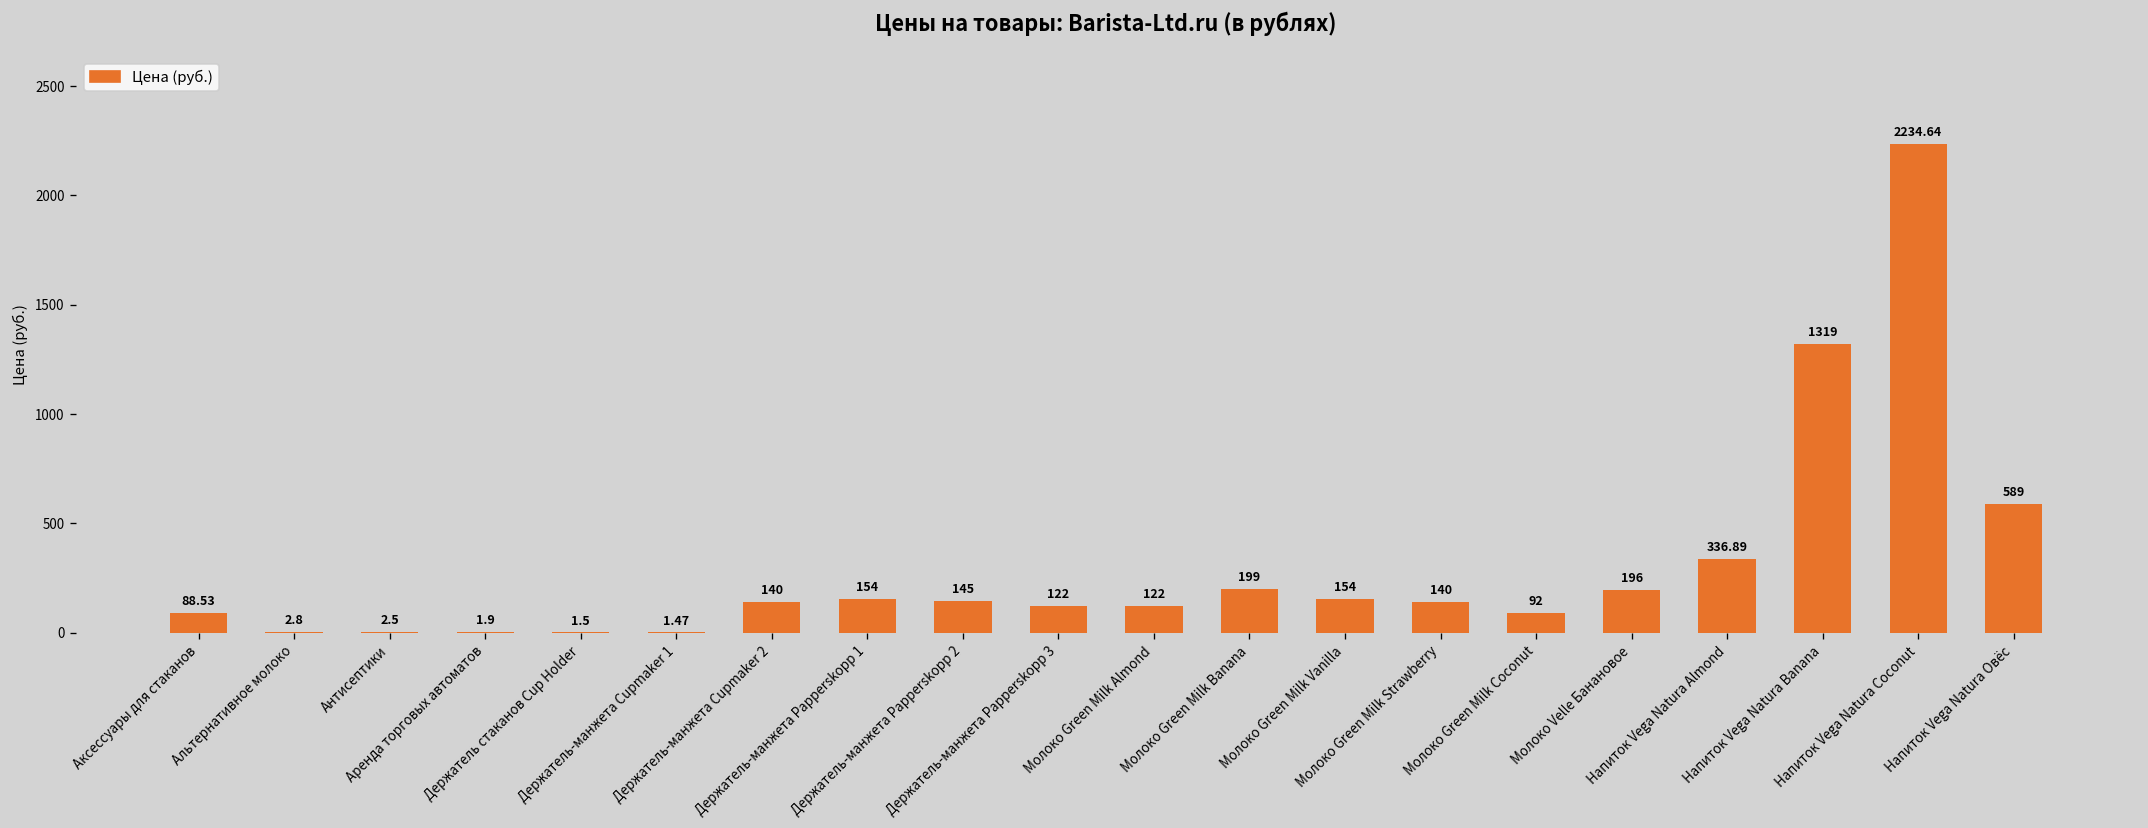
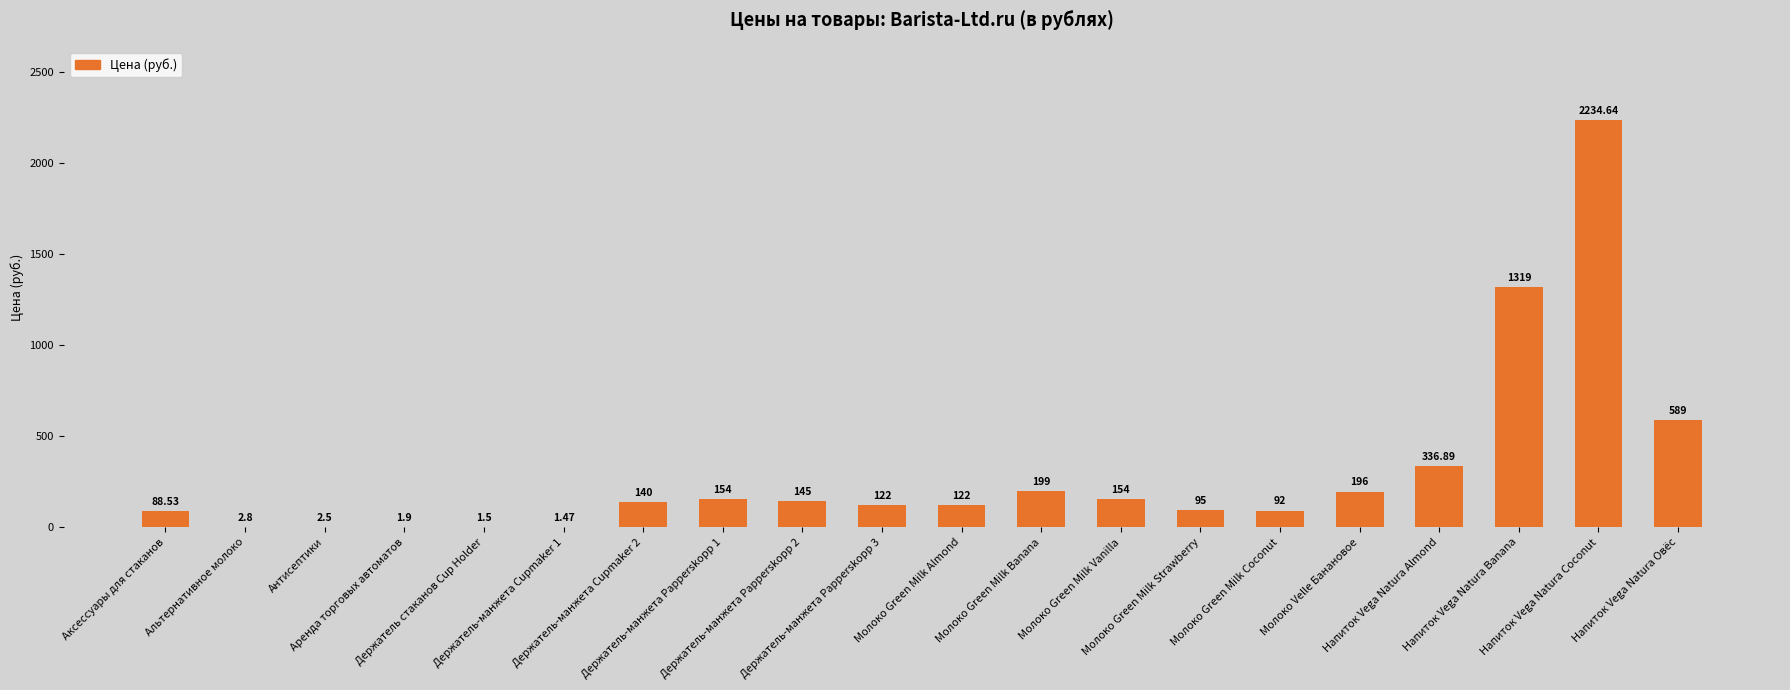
Молоко Green Milk Strawberry: 140 -> 95
